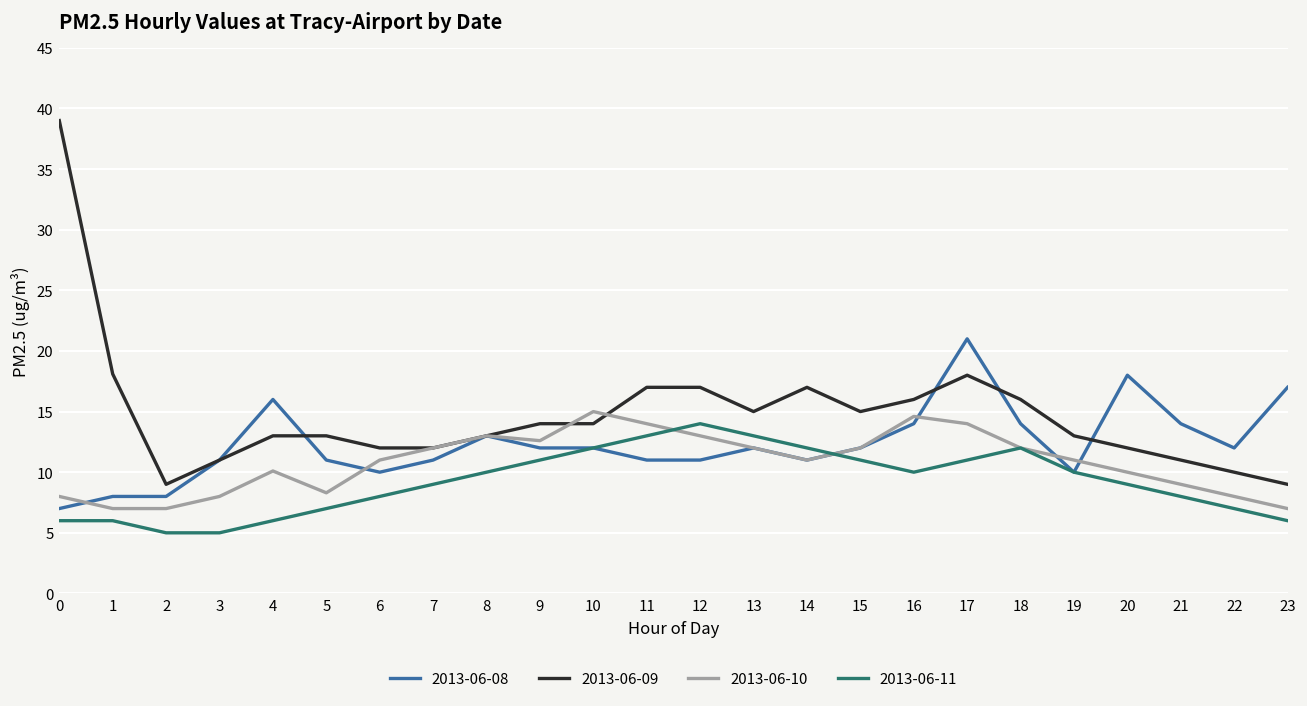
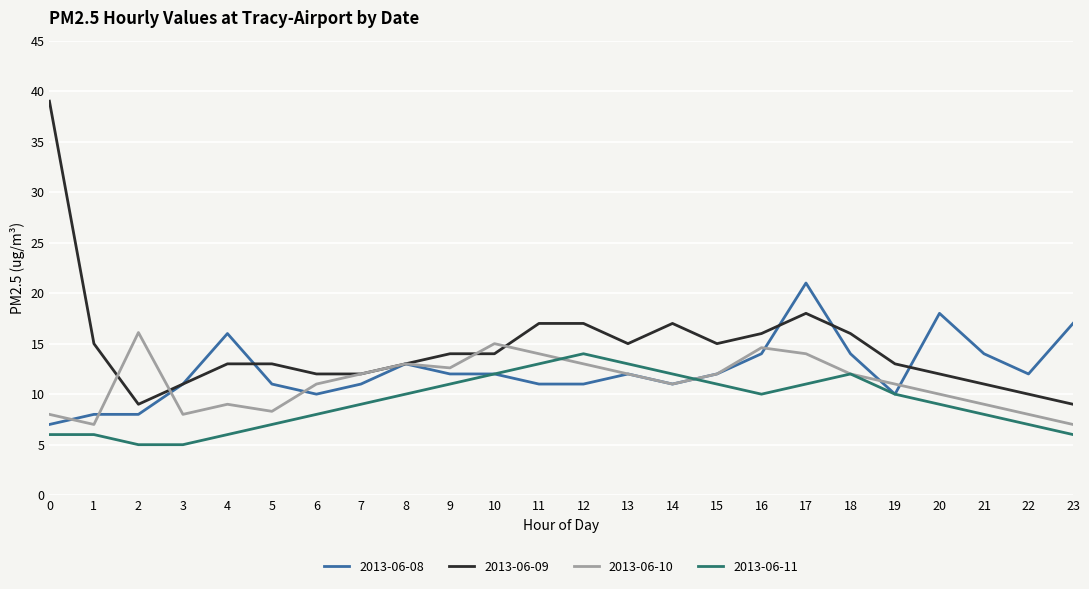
2013-06-09, 1: 18.1 -> 15.0
2013-06-10, 2: 7.0 -> 16.1
2013-06-10, 4: 10.1 -> 9.0
